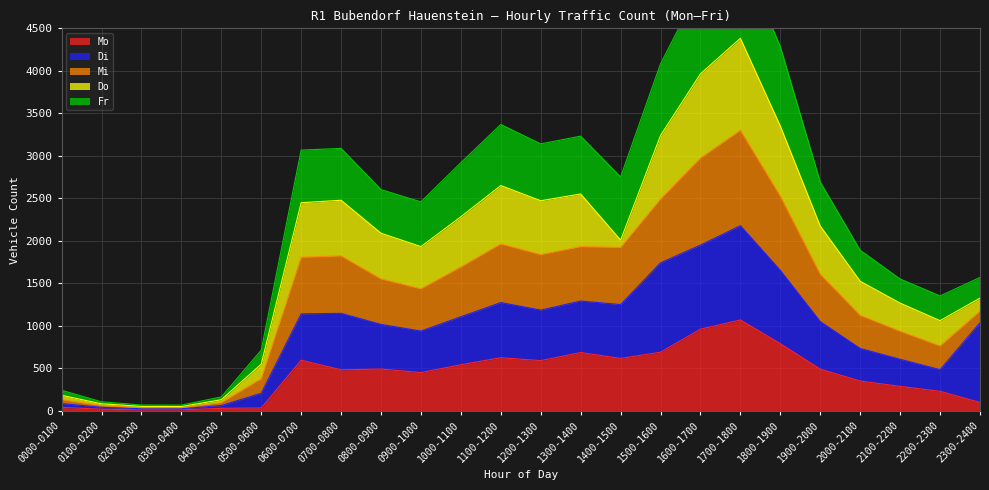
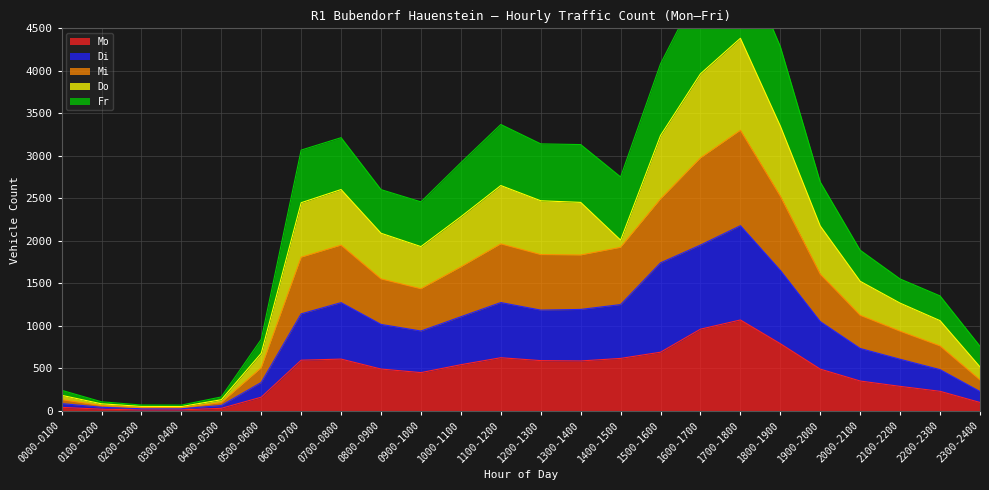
Mo, 0500-0600: 0 -> 200
Mo, 0700-0800: 500 -> 600
Mo, 1300-1400: 700 -> 600
Di, 2300-2400: 900 -> 100
